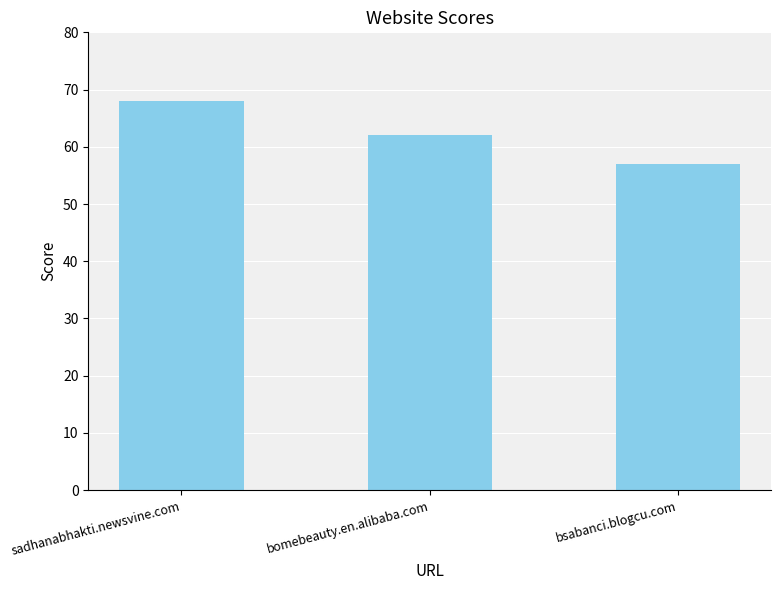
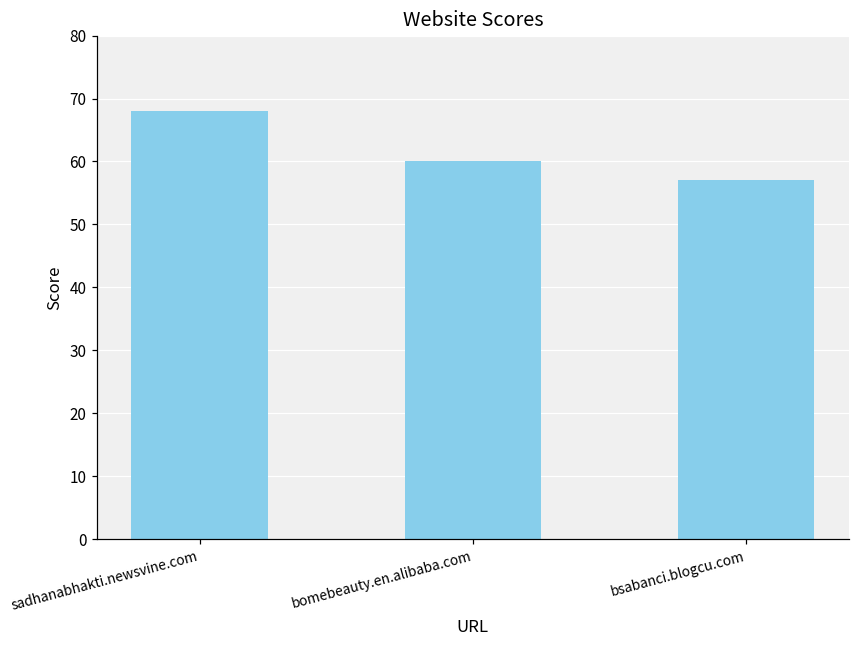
bomebeauty.en.alibaba.com: 62 -> 60
